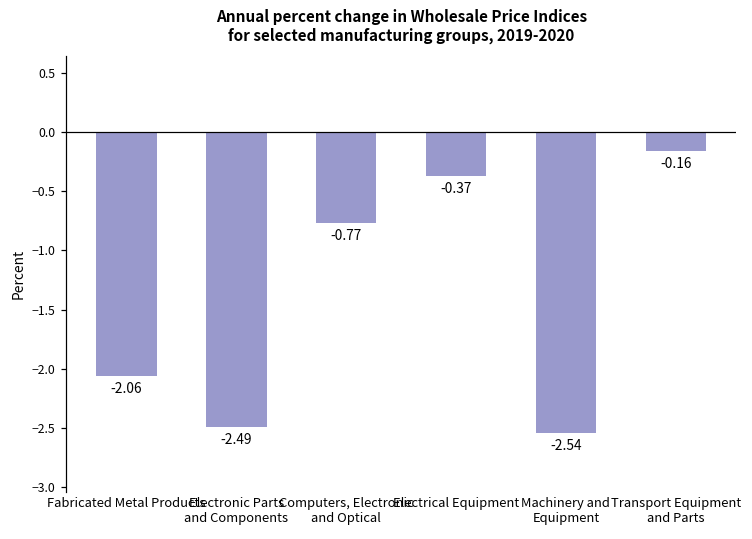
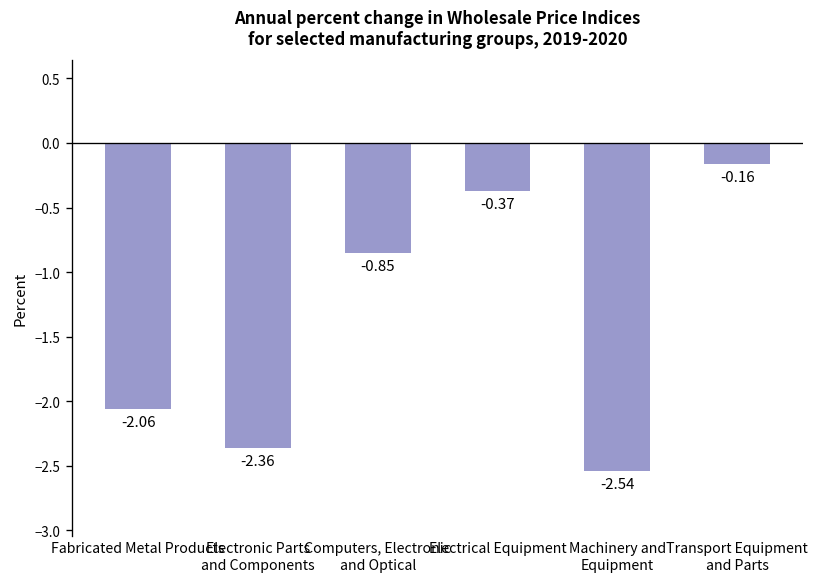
Electronic Parts and Components: -2.49 -> -2.36
Computers, Electronic and Optical: -0.77 -> -0.85
